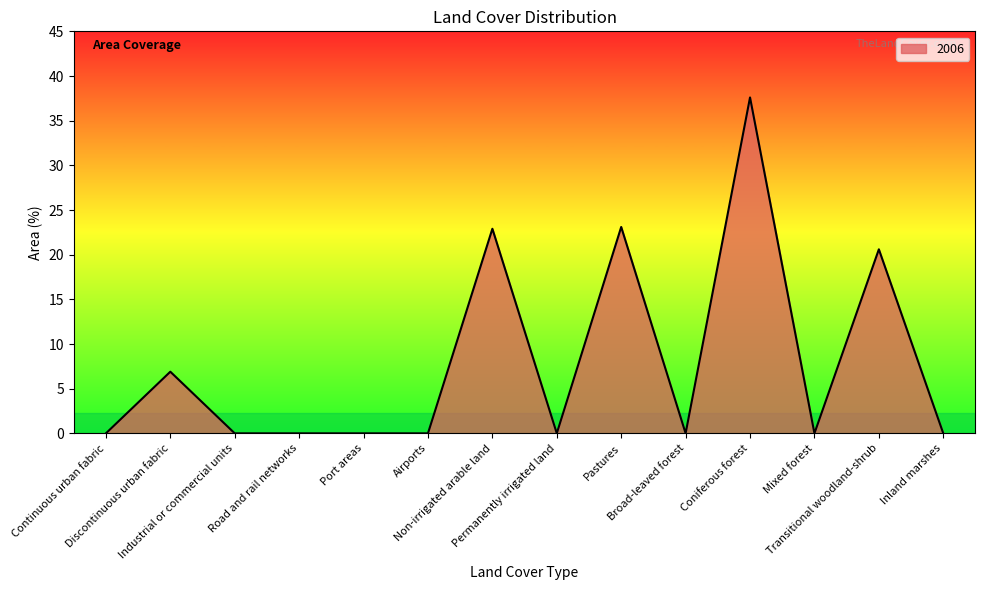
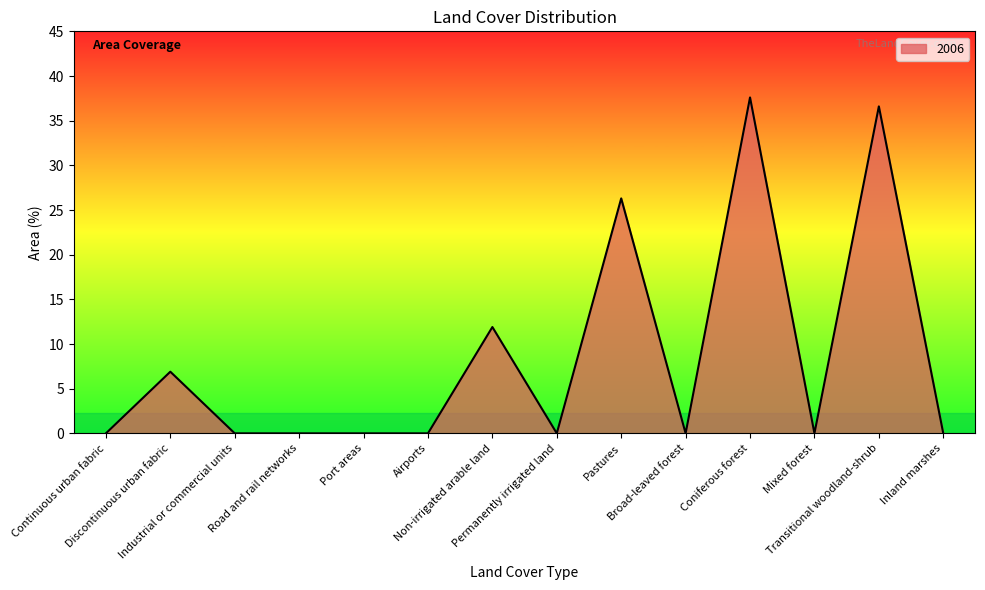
Non-irrigated arable land: 23 -> 12
Pastures: 23 -> 26
Transitional woodland-shrub: 21 -> 37
